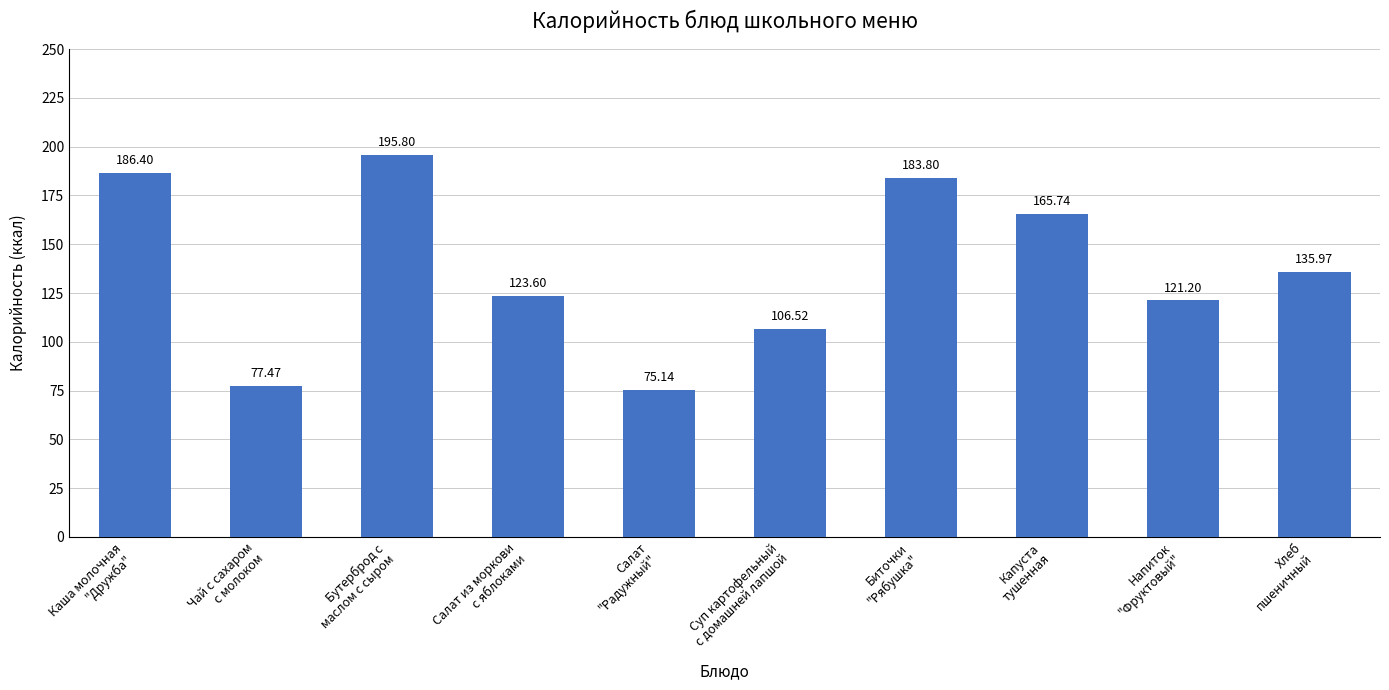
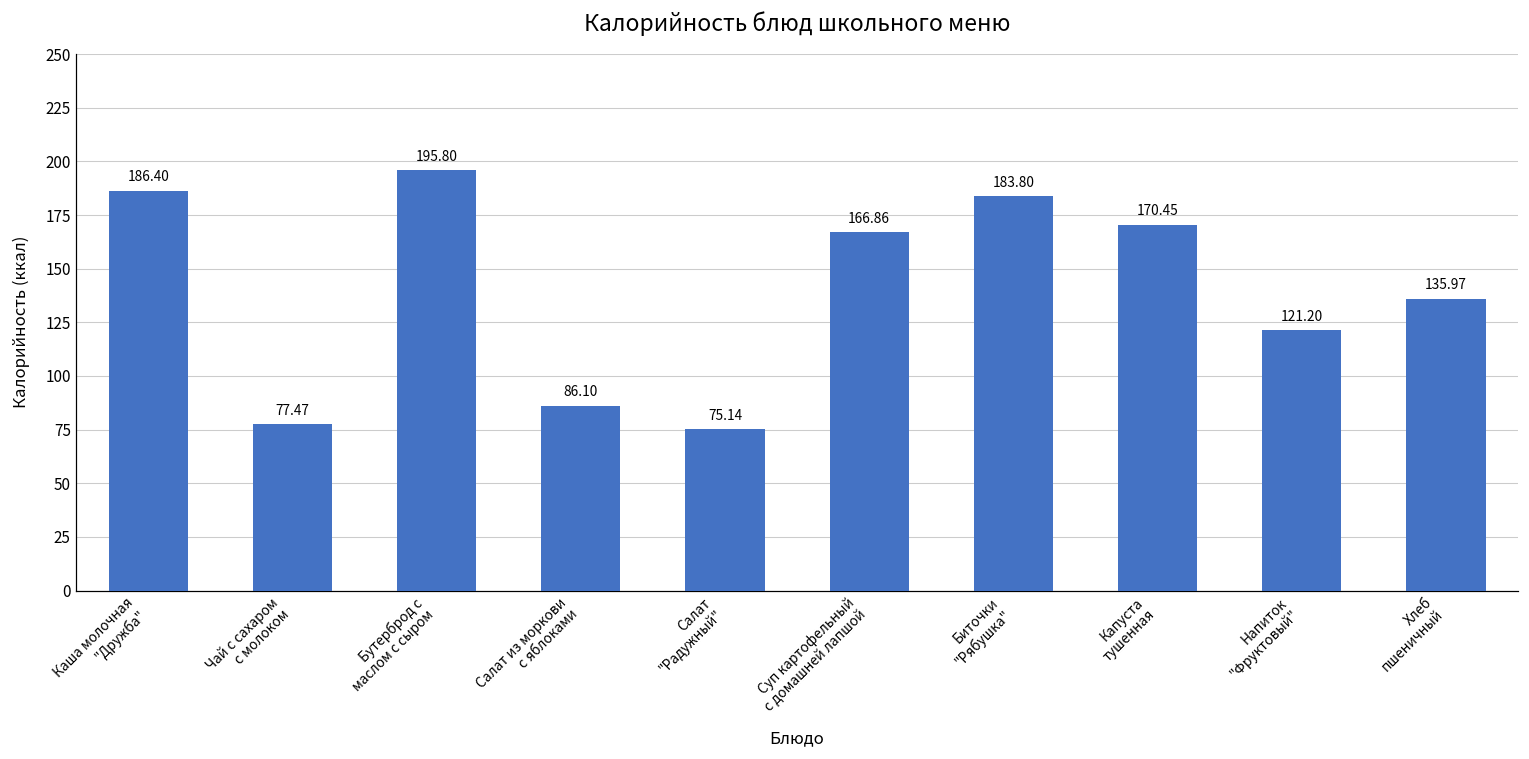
Салат из моркови с яблоками: 123.60 -> 86.10
Суп картофельный с домашней лапшой: 106.52 -> 166.86
Капуста тушенная: 165.74 -> 170.45
